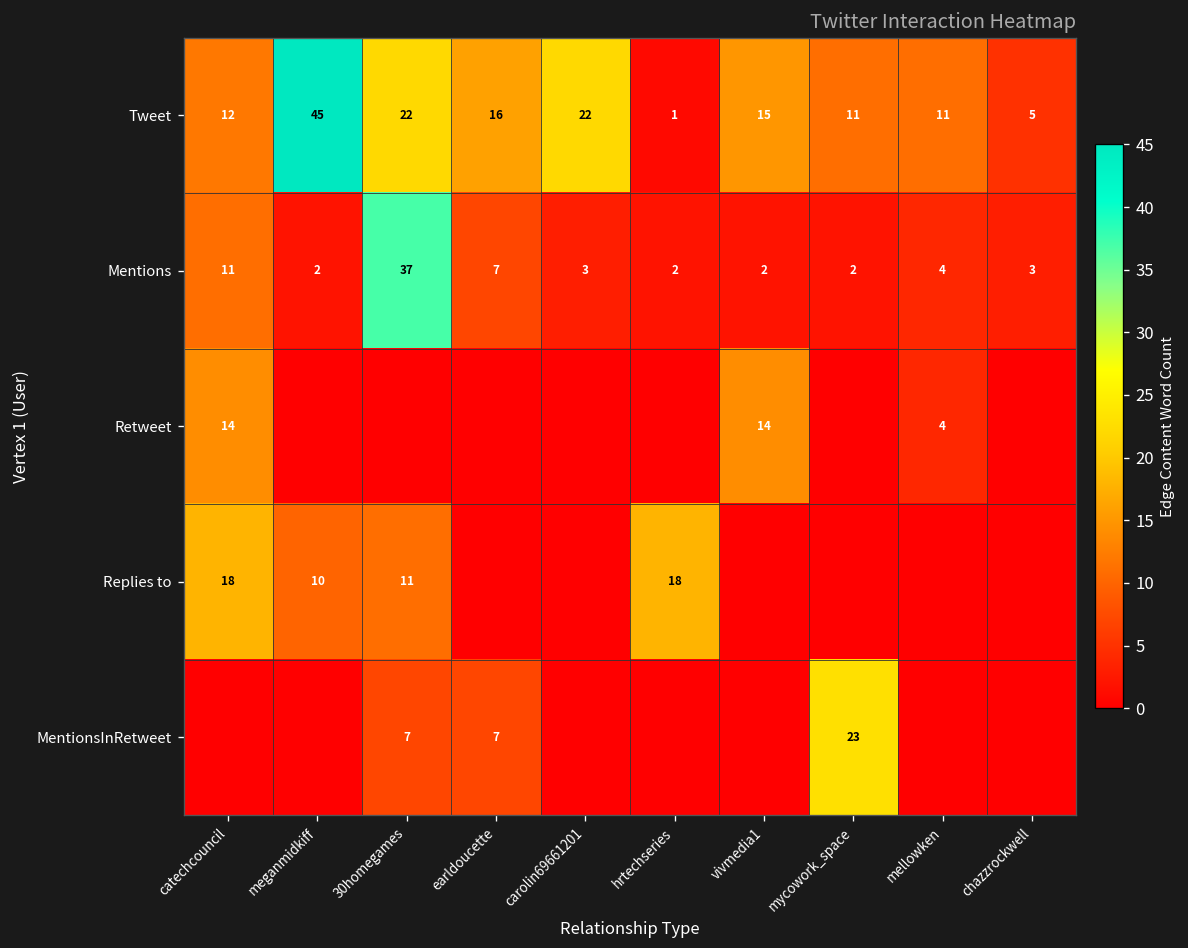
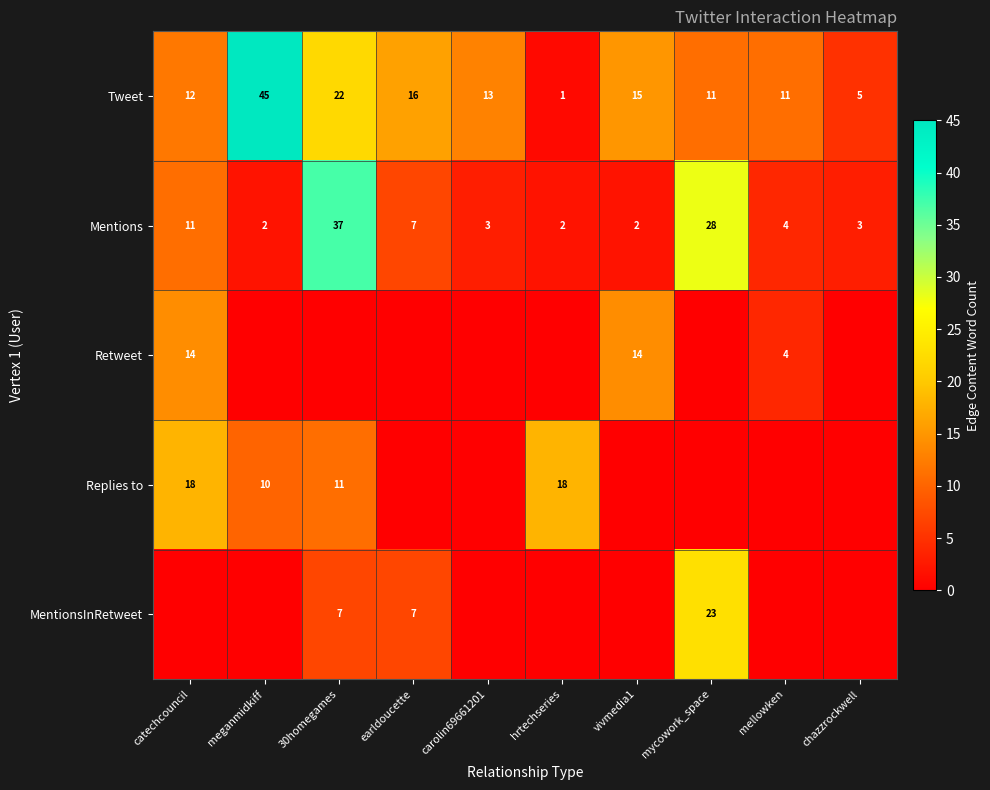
Tweet, carolin69661201: 22 -> 13
Mentions, mycowork_space: 2 -> 28
